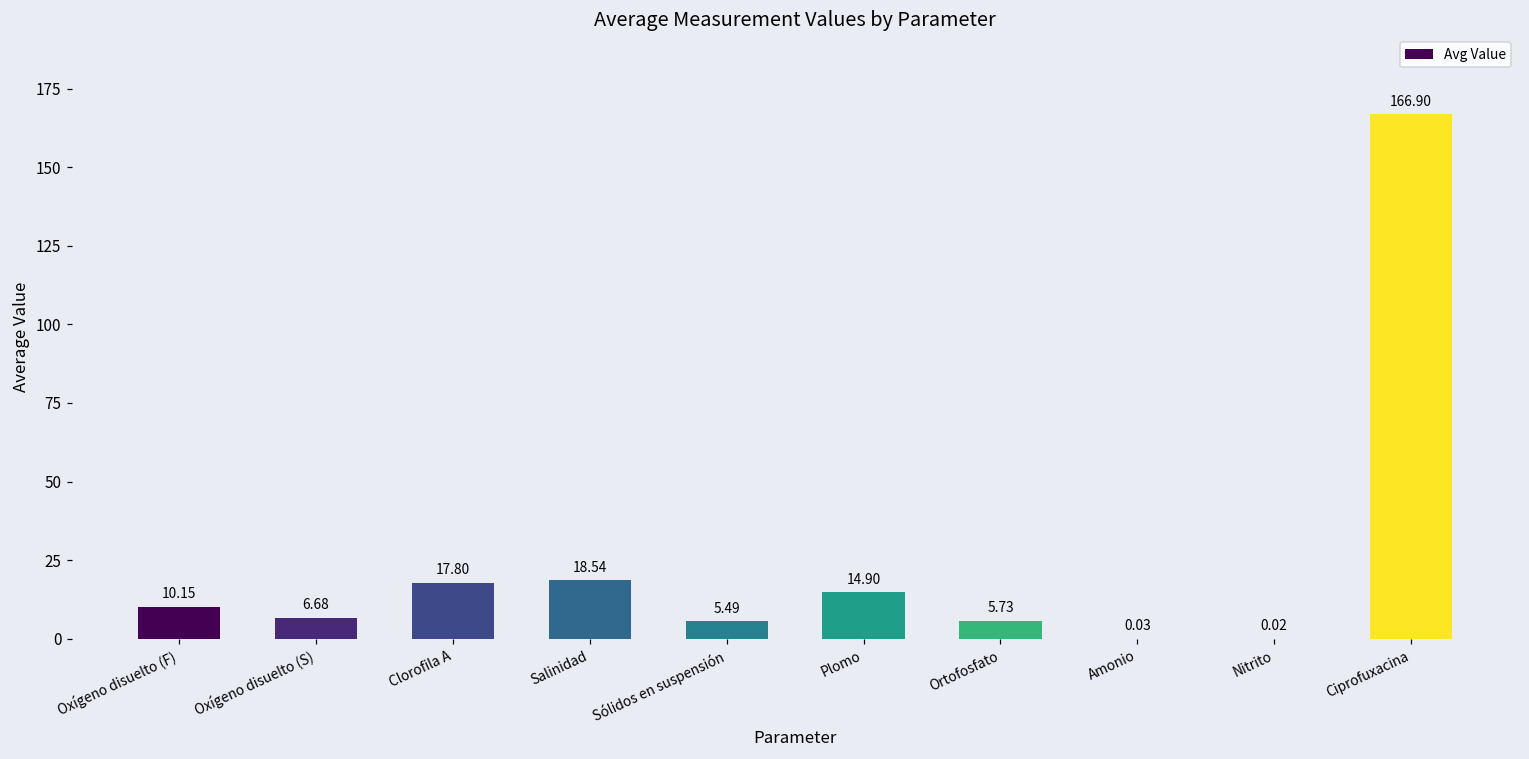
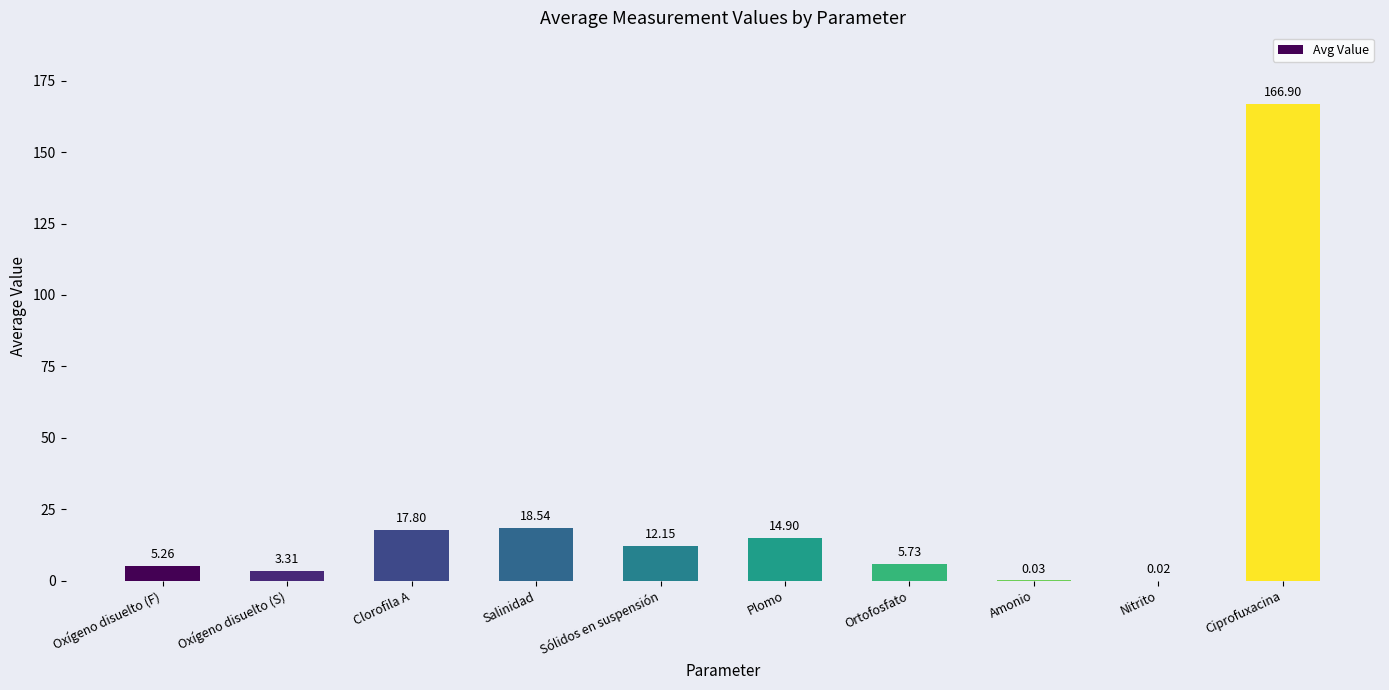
Oxígeno disuelto (F): 10.15 -> 5.26
Oxígeno disuelto (S): 6.68 -> 3.31
Sólidos en suspensión: 5.49 -> 12.15
